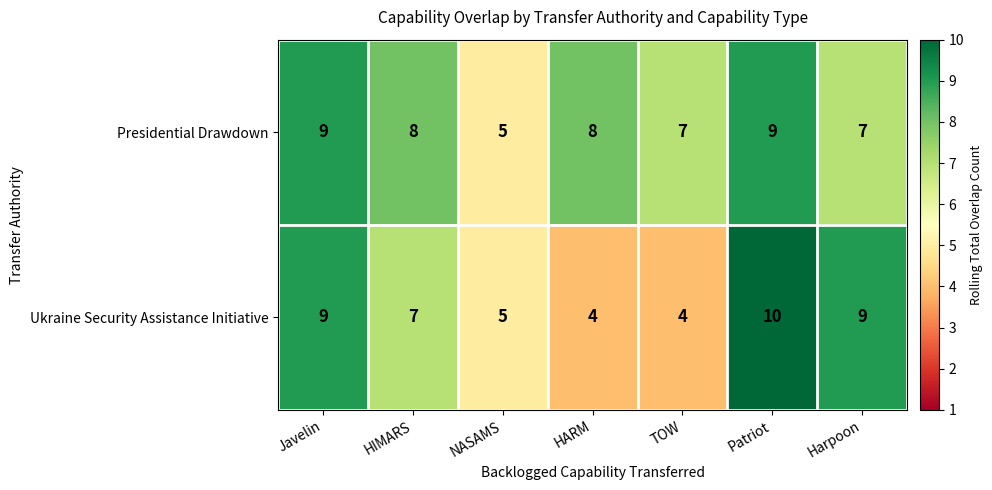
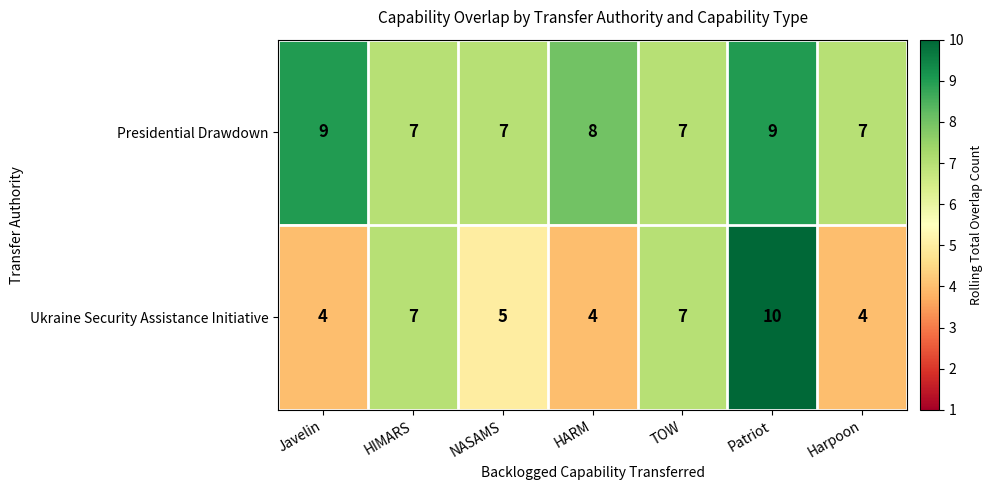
Presidential Drawdown, HIMARS: 8 -> 7
Presidential Drawdown, NASAMS: 5 -> 7
Ukraine Security Assistance Initiative, Javelin: 9 -> 4
Ukraine Security Assistance Initiative, TOW: 4 -> 7
Ukraine Security Assistance Initiative, Harpoon: 9 -> 4
